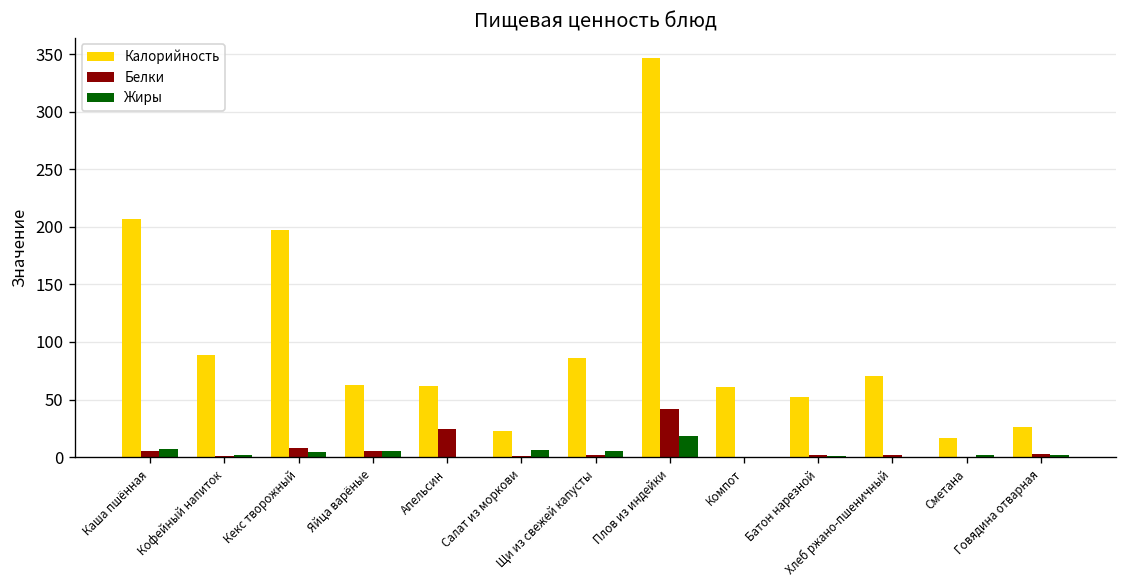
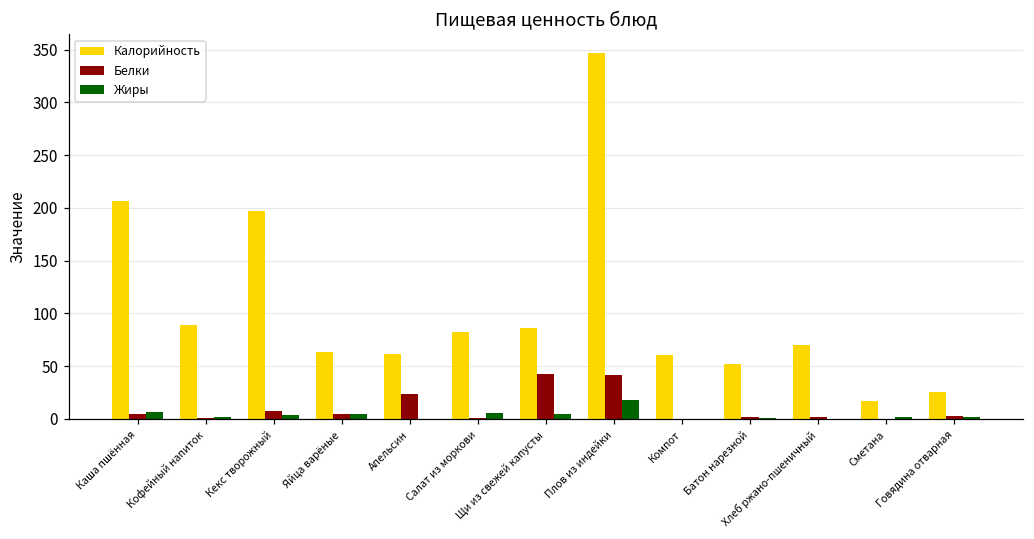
Калорийность, Салат из моркови: 20 -> 80
Белки, Щи из свежей капусты: 0 -> 40
